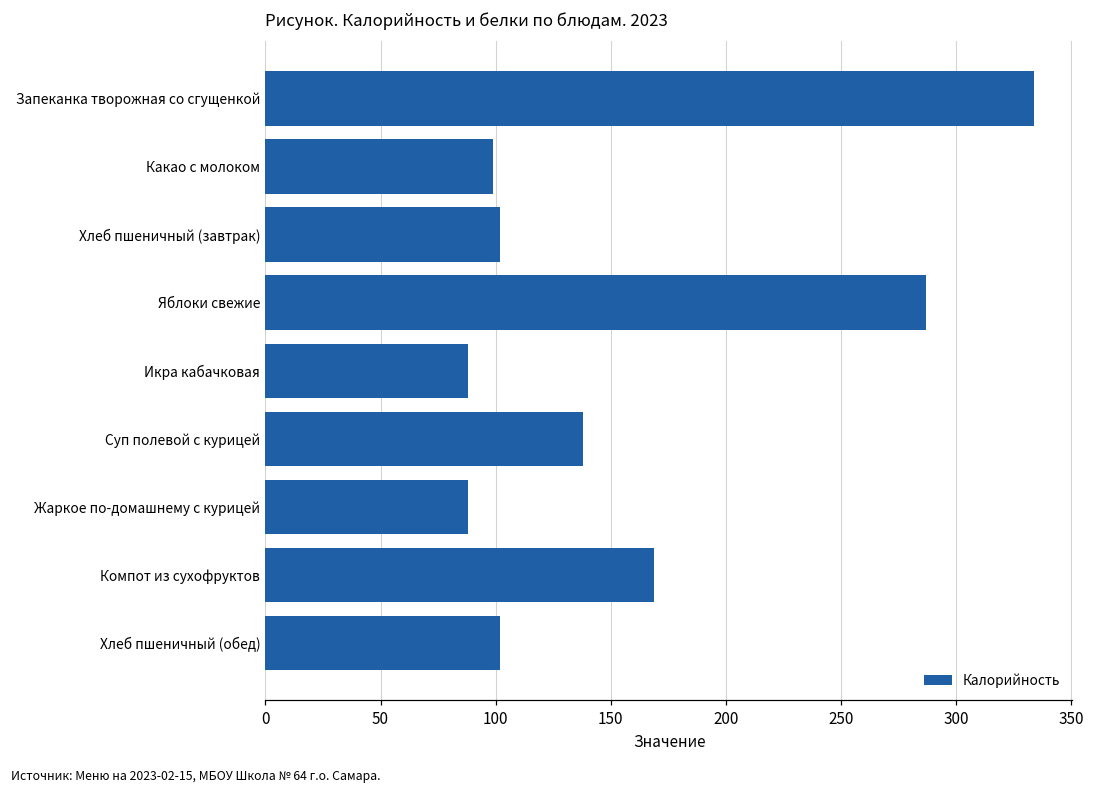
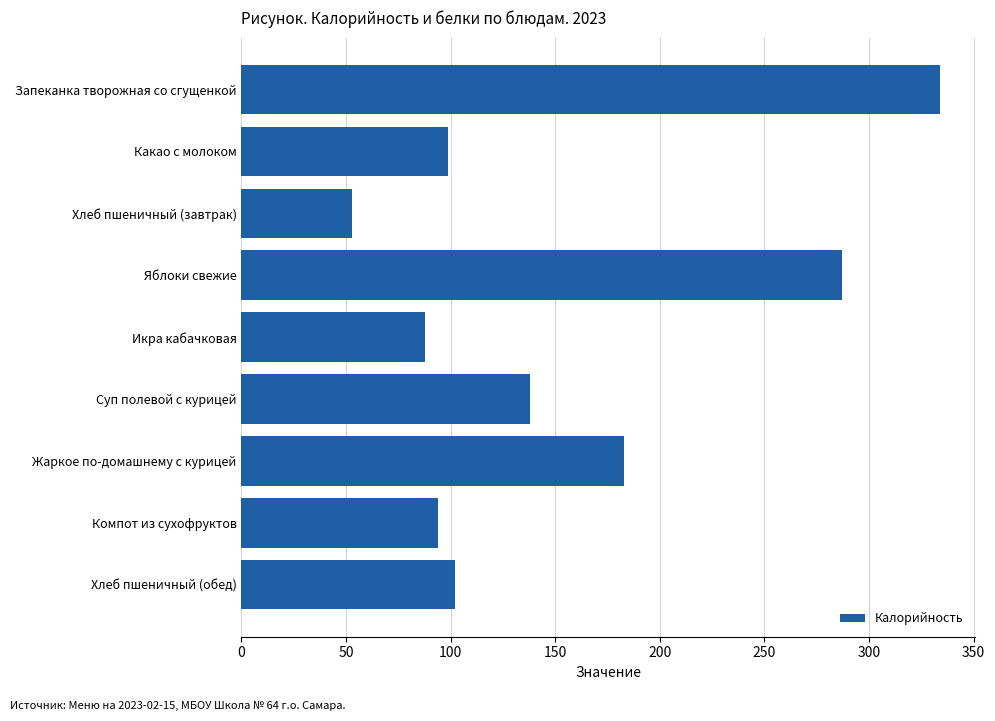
Хлеб пшеничный (завтрак): 102 -> 53
Жаркое по-домашнему с курицей: 88 -> 183
Компот из сухофруктов: 169 -> 94
